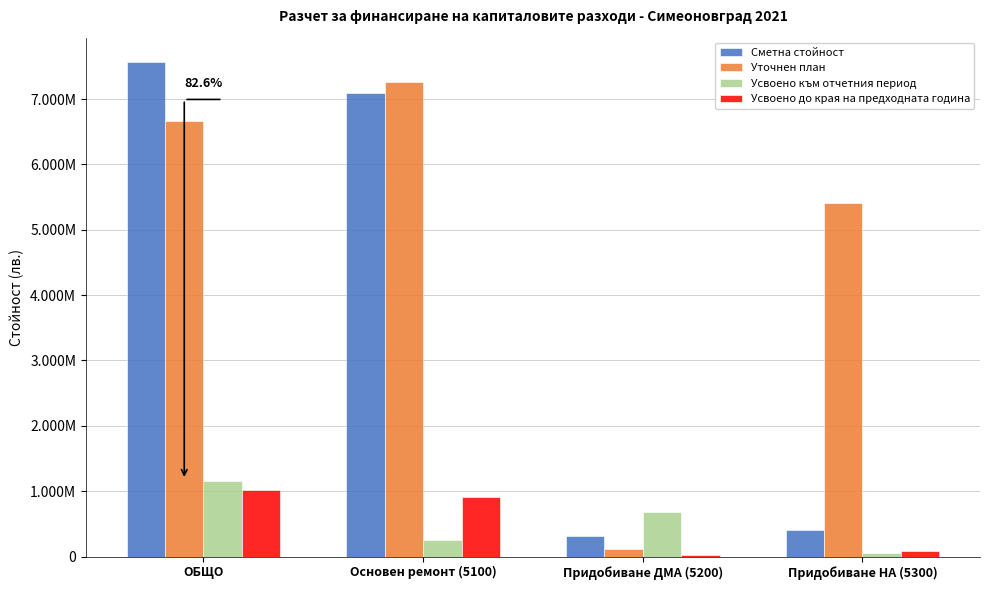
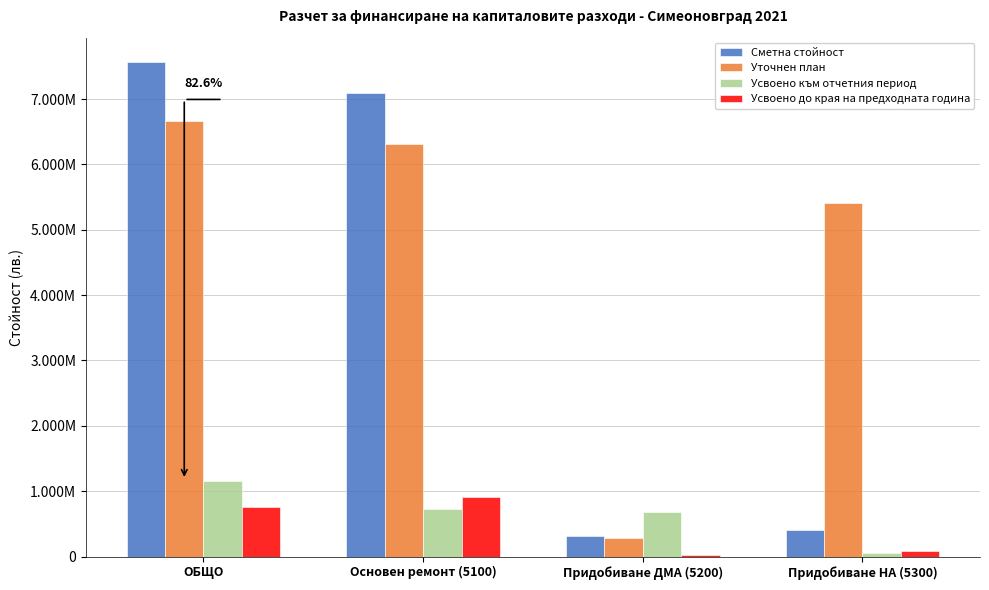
Усвоено до края на предходната година, ОБЩО: 1000000 -> 800000
Уточнен план, Основен ремонт (5100): 7300000 -> 6300000
Усвоено към отчетния период, Основен ремонт (5100): 300000 -> 700000
Уточнен план, Придобиване ДМА (5200): 100000 -> 300000
